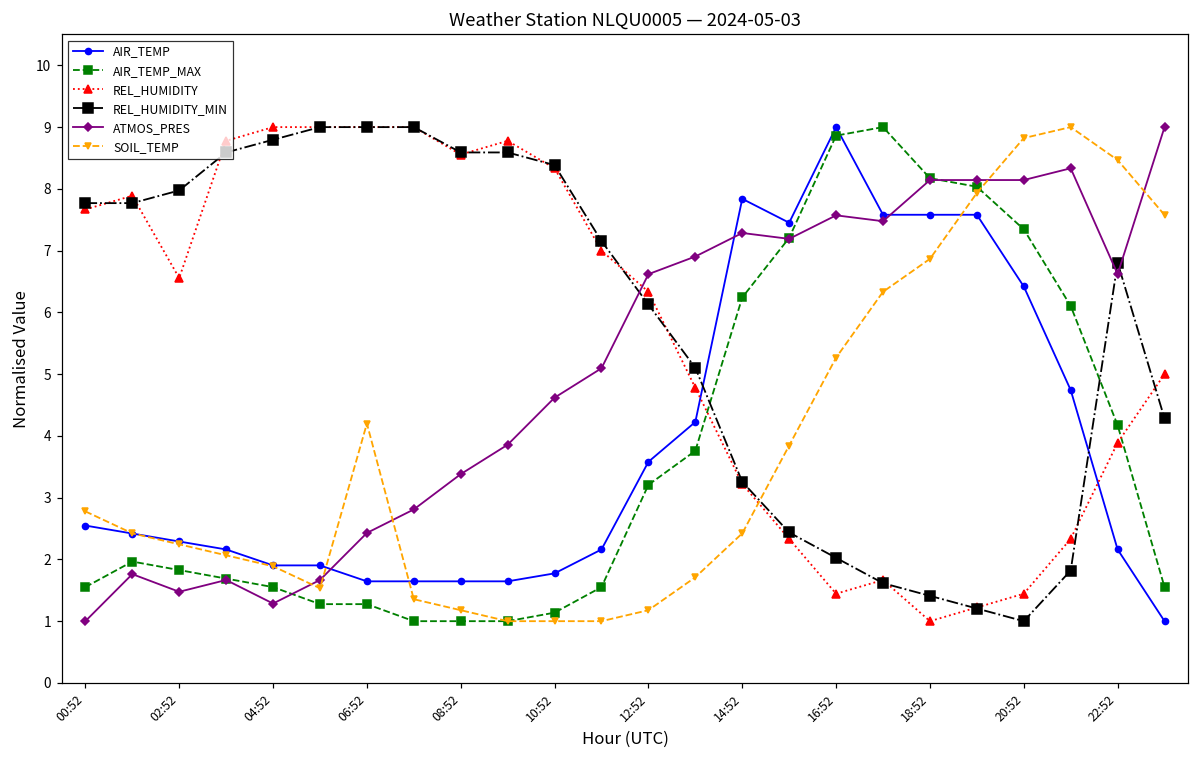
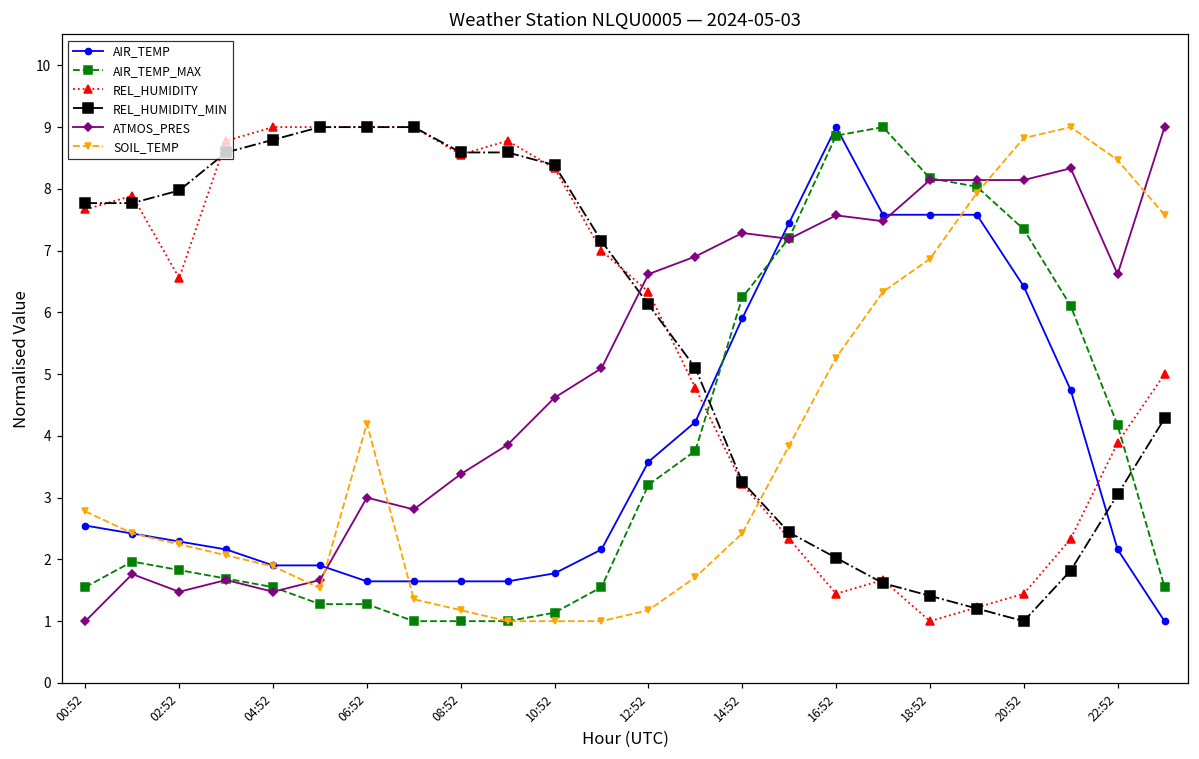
ATMOS_PRES, 04:52: 1.3 -> 1.5
ATMOS_PRES, 06:52: 2.4 -> 3.0
AIR_TEMP, 14:52: 7.8 -> 5.9
REL_HUMIDITY_MIN, 22:52: 6.8 -> 3.1
